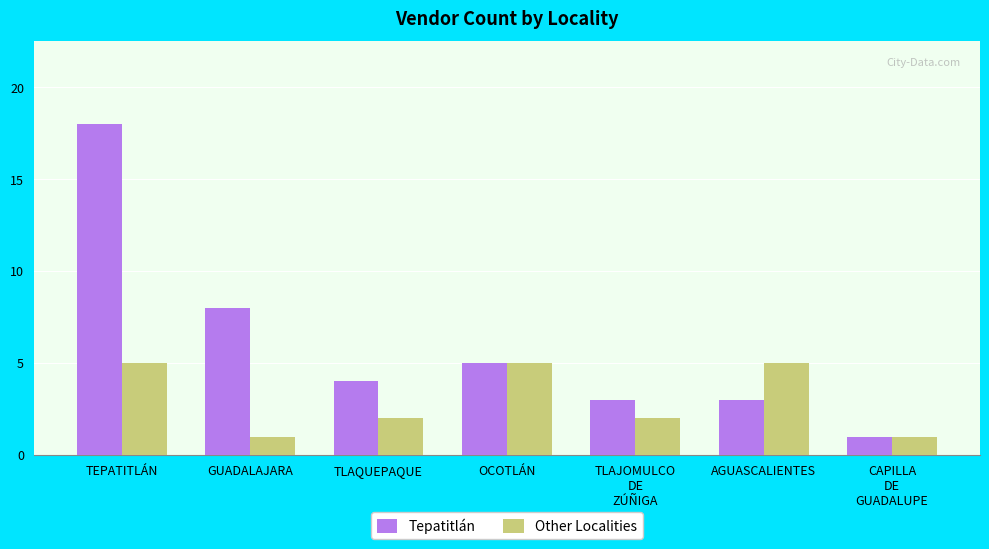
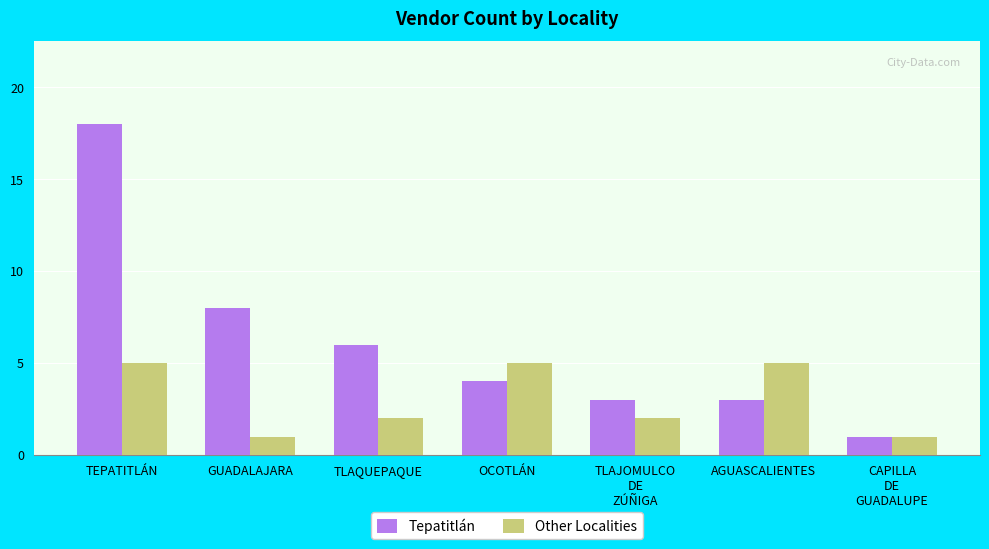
Tepatitlán, TLAQUEPAQUE: 4 -> 6
Tepatitlán, OCOTLÁN: 5 -> 4
